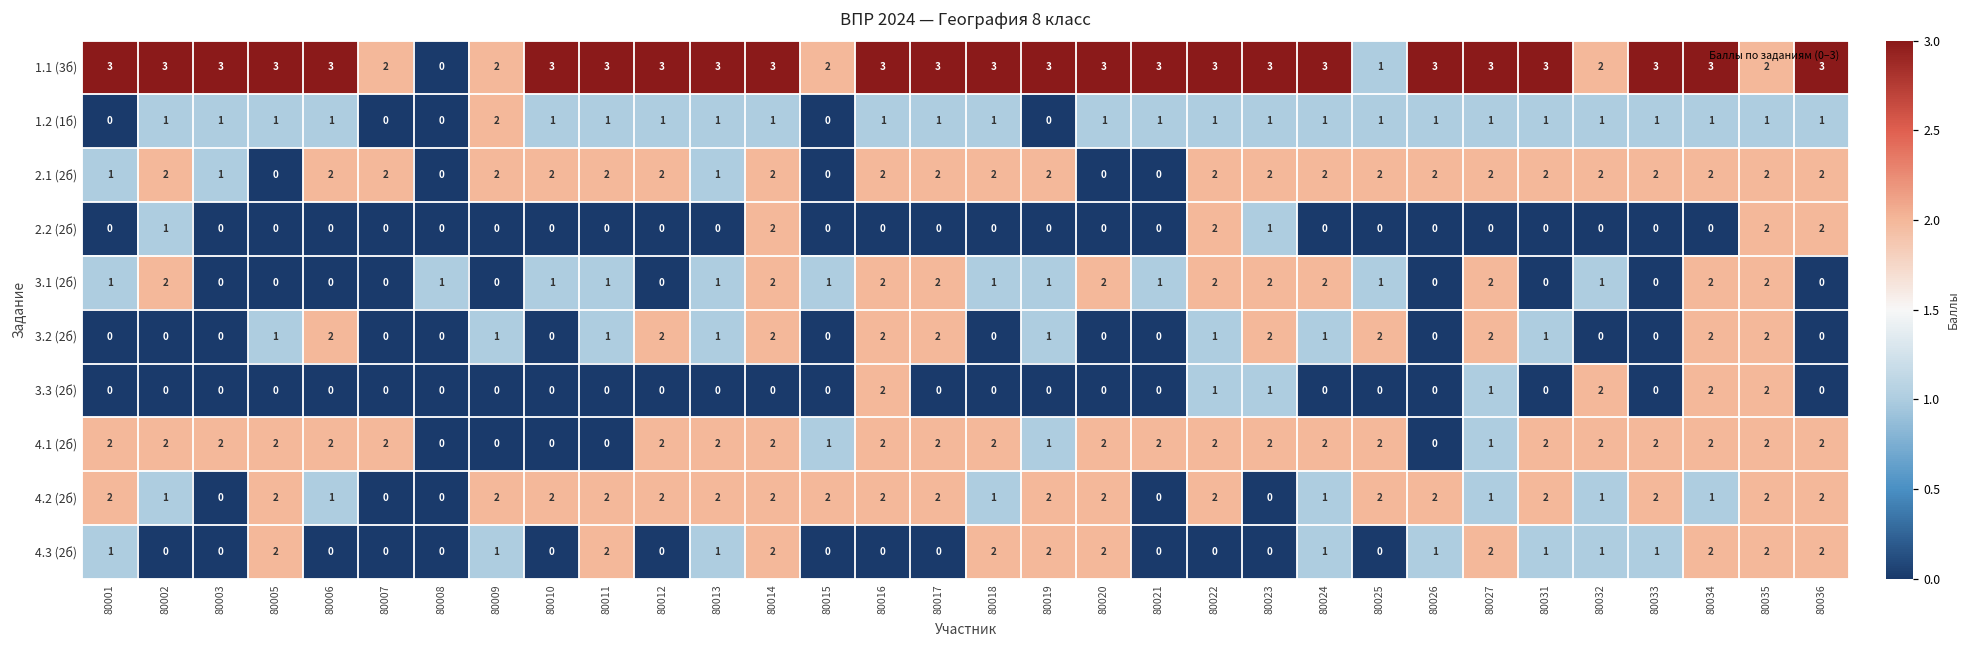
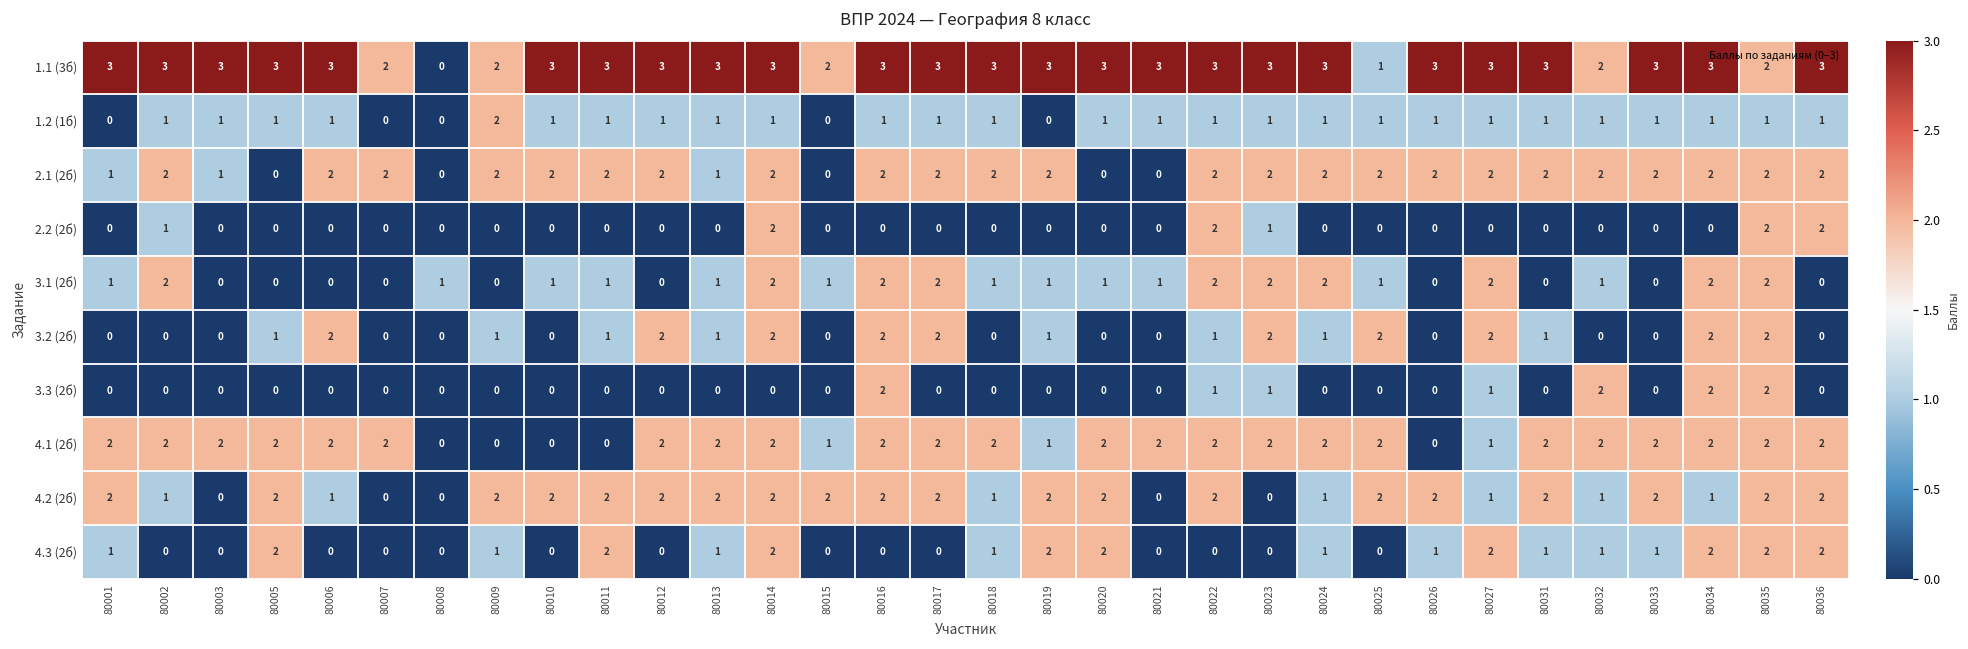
3.1 (2б), 80020: 2 -> 1
4.3 (2б), 80018: 2 -> 1
